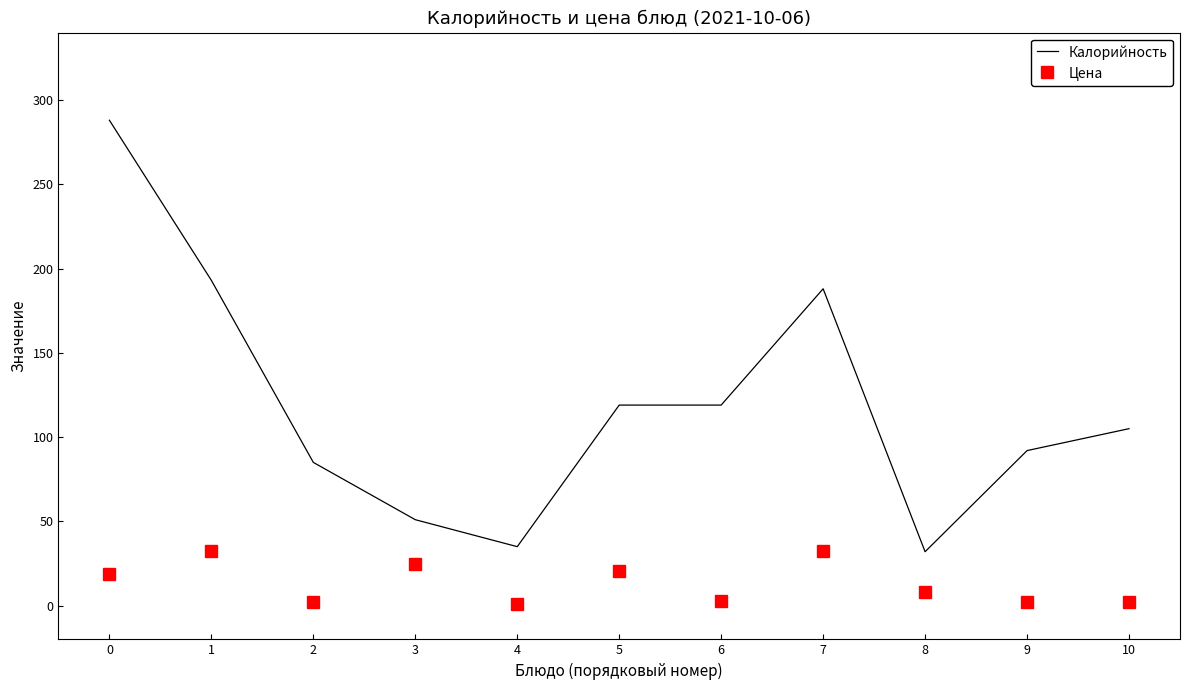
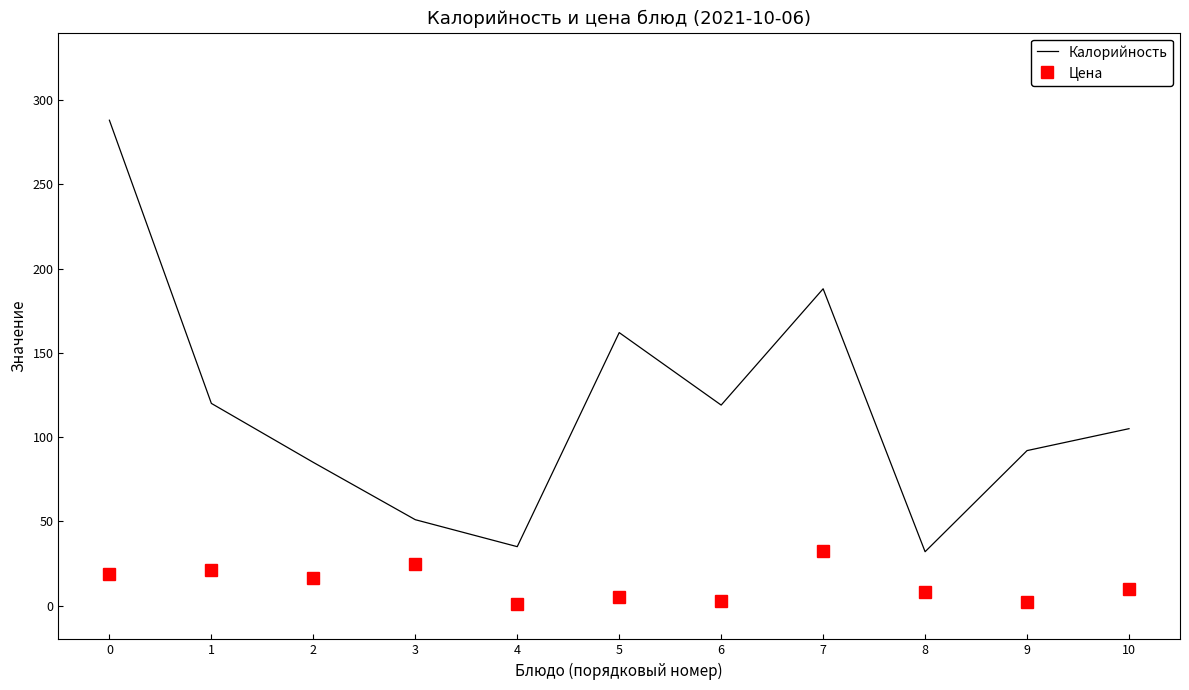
Калорийность, 1: 193 -> 120
Цена, 1: 32 -> 21
Цена, 2: 2 -> 16
Калорийность, 5: 119 -> 162
Цена, 5: 21 -> 5
Цена, 10: 2 -> 10
